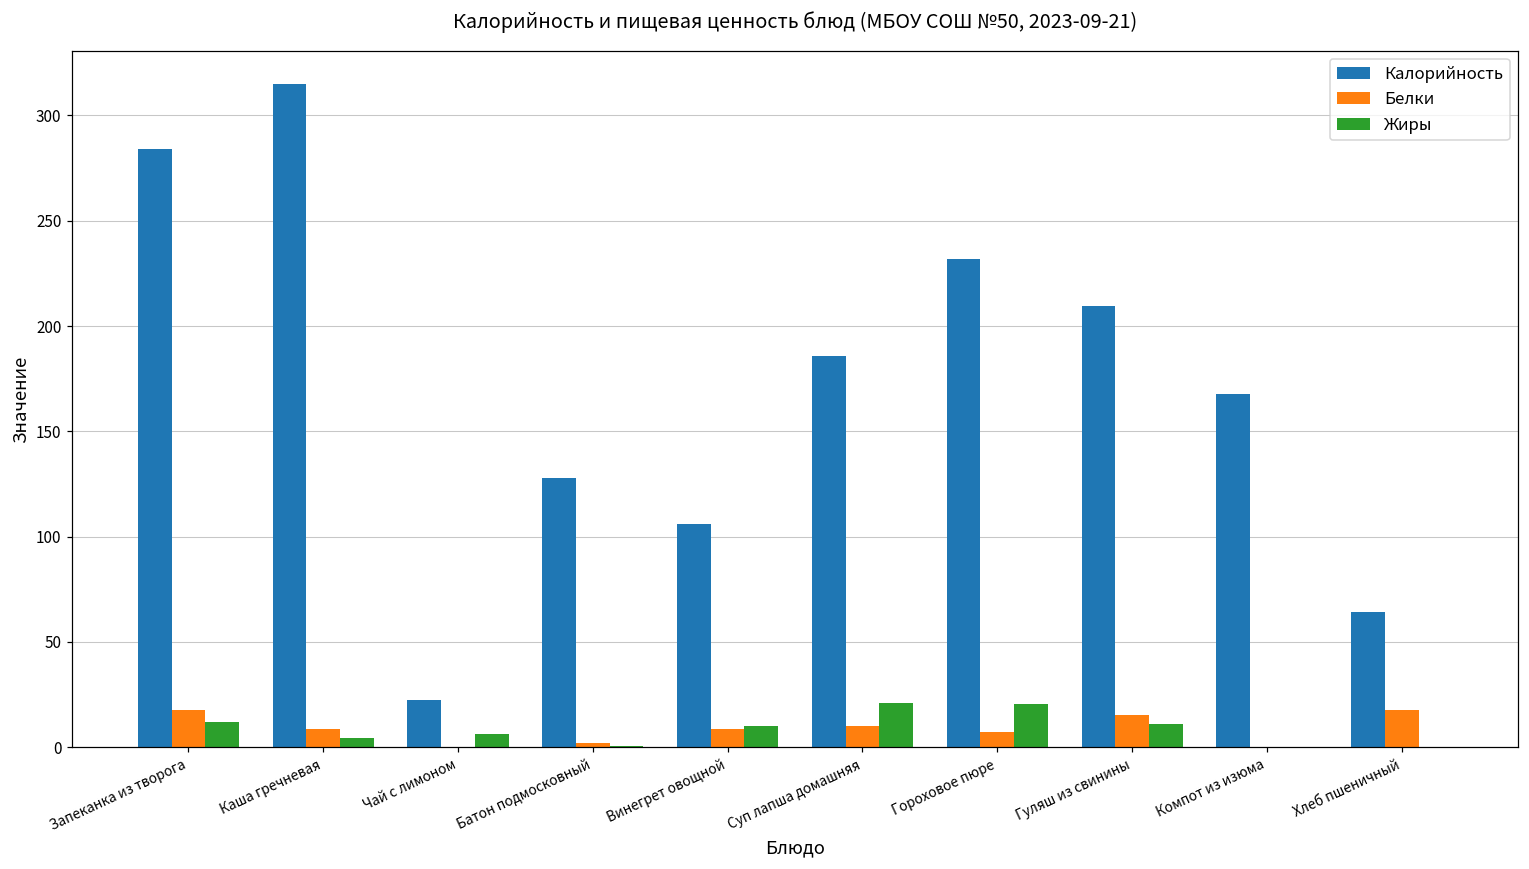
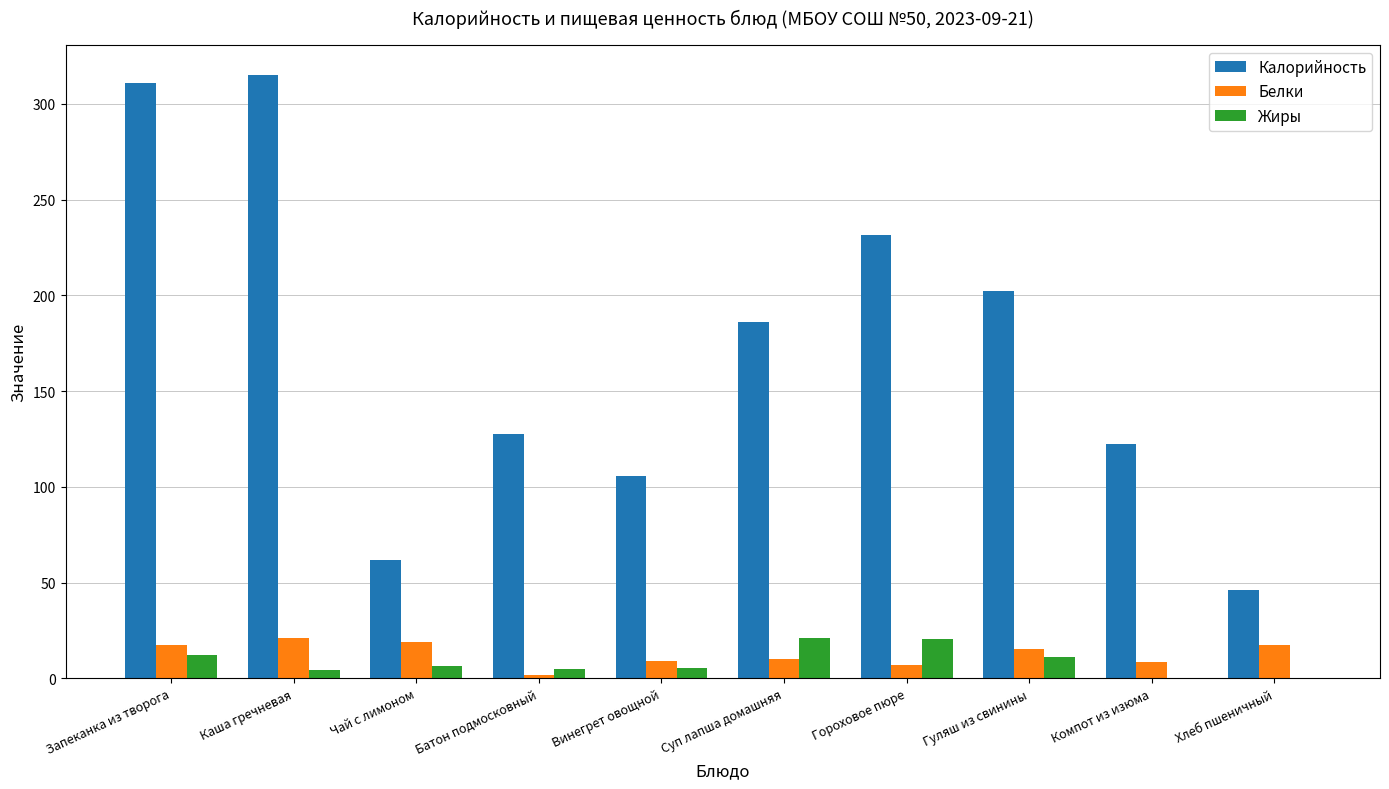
Калорийность, Запеканка из творога: 284 -> 311
Белки, Каша гречневая: 9 -> 21
Калорийность, Чай с лимоном: 23 -> 62
Белки, Чай с лимоном: 0 -> 19
Жиры, Батон подмосковный: 1 -> 5
Жиры, Винегрет овощной: 10 -> 5
Калорийность, Гуляш из свинины: 210 -> 202
Калорийность, Компот из изюма: 168 -> 122
Белки, Компот из изюма: 0 -> 8
Калорийность, Хлеб пшеничный: 64 -> 46
